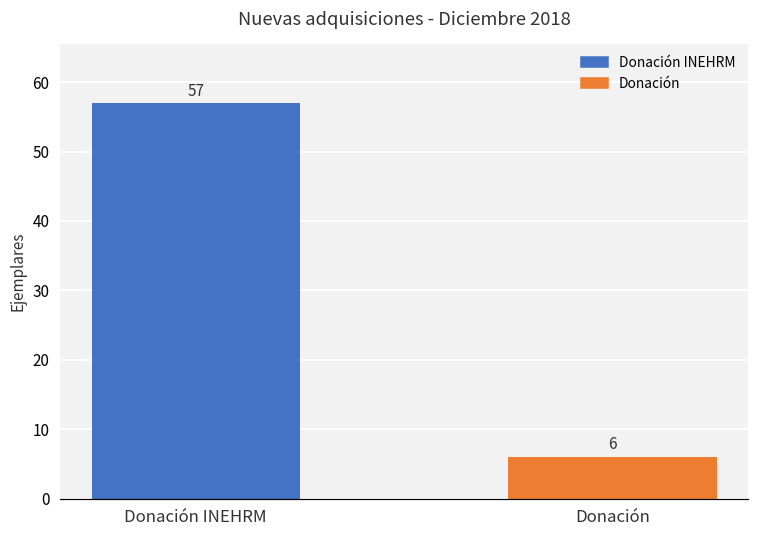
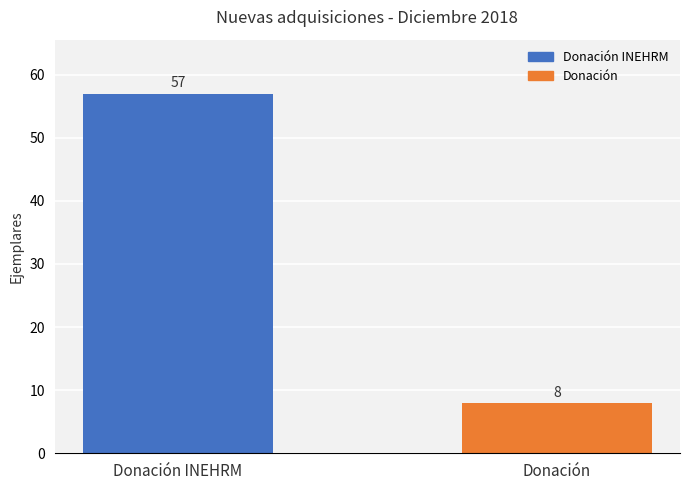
Donación: 6 -> 8
